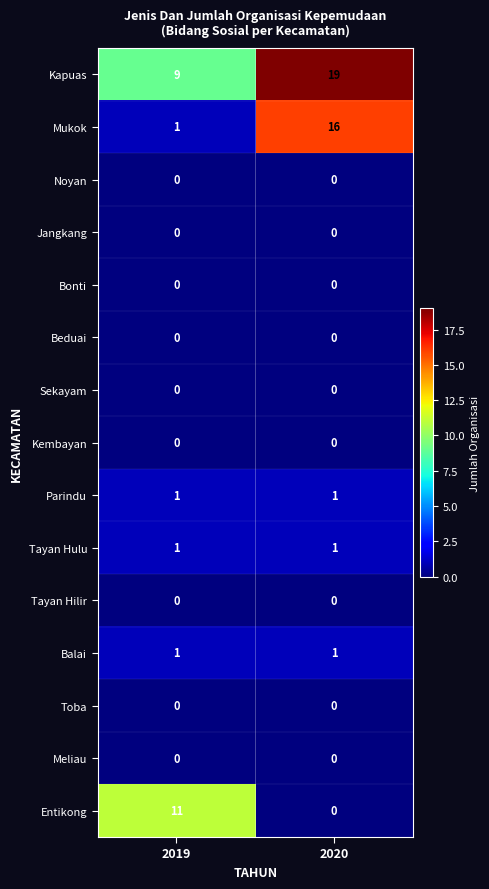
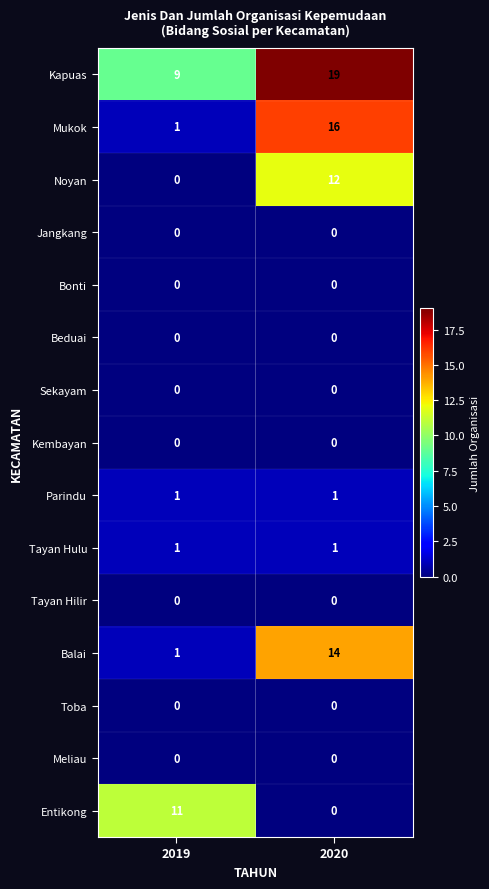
Noyan, 2020: 0 -> 12
Balai, 2020: 1 -> 14
